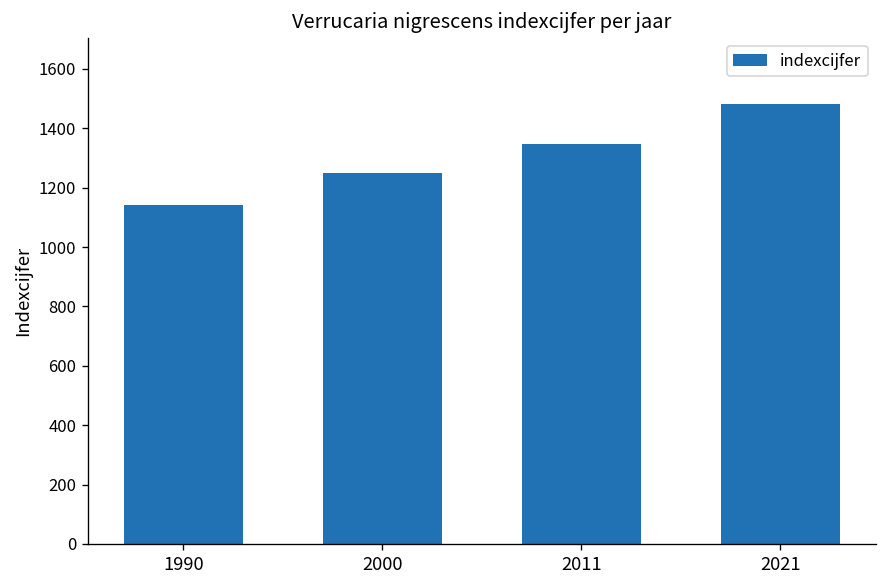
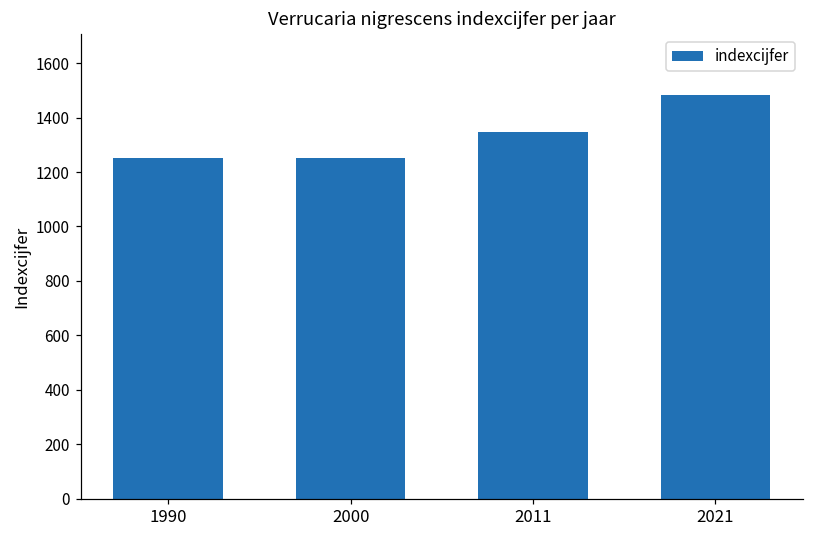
1990: 1140 -> 1250
